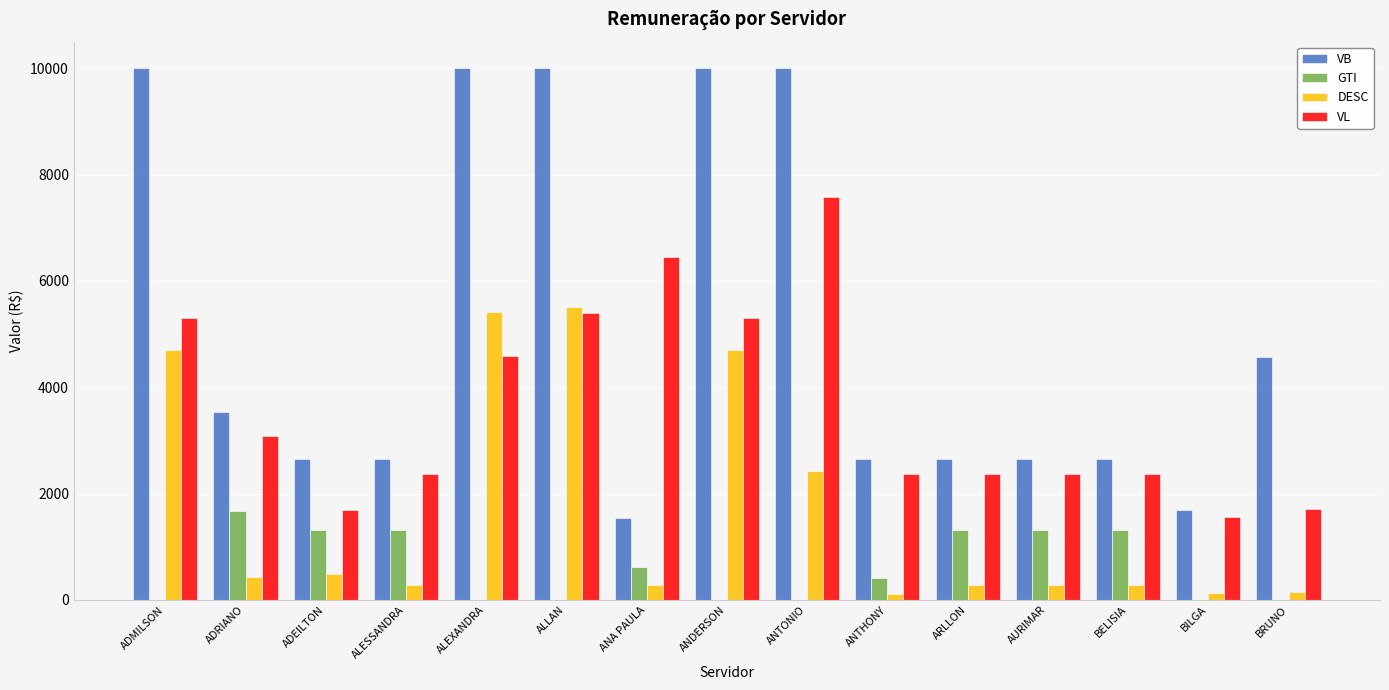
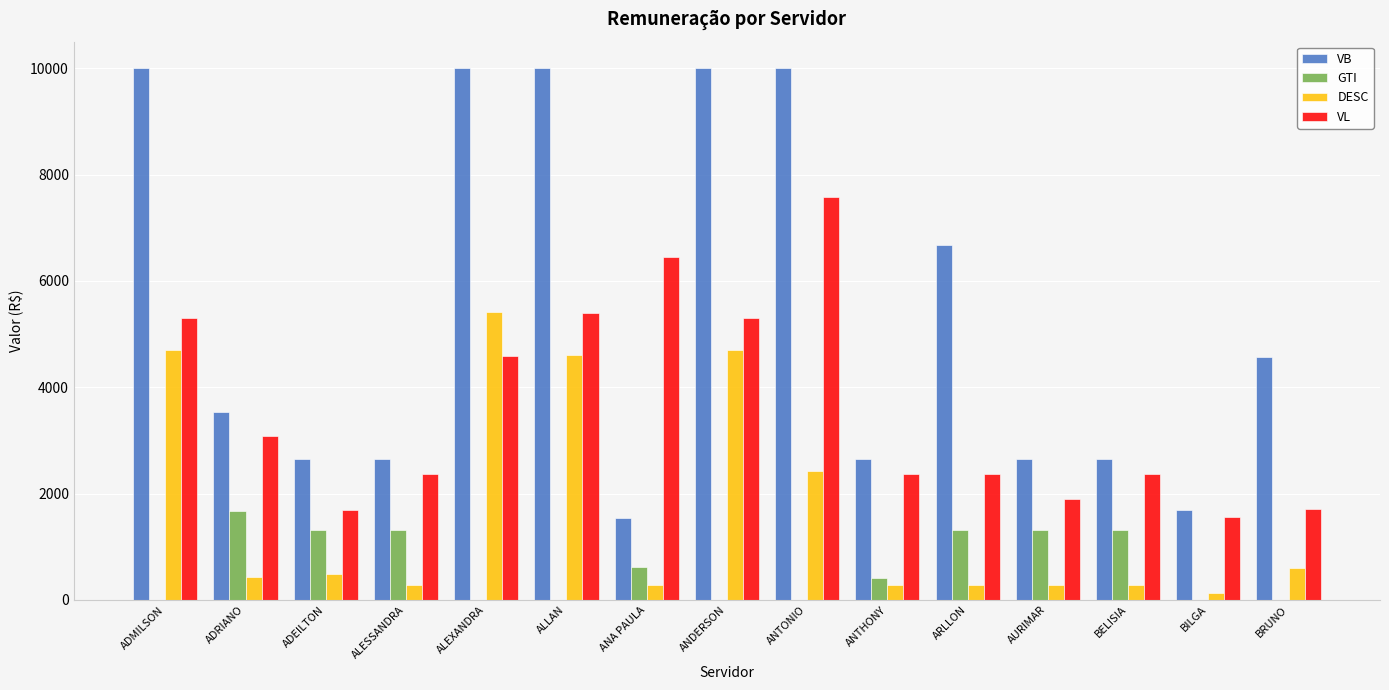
DESC, ALLAN: 5500 -> 4600
DESC, ANTHONY: 100 -> 300
VB, ARLLON: 2600 -> 6700
VL, AURIMAR: 2400 -> 1900
DESC, BRUNO: 200 -> 600
